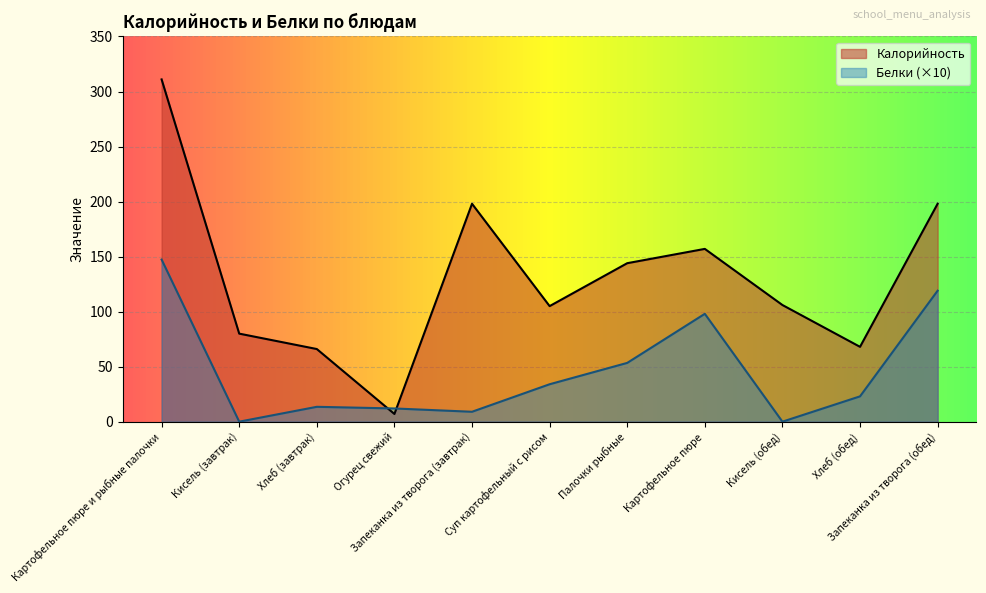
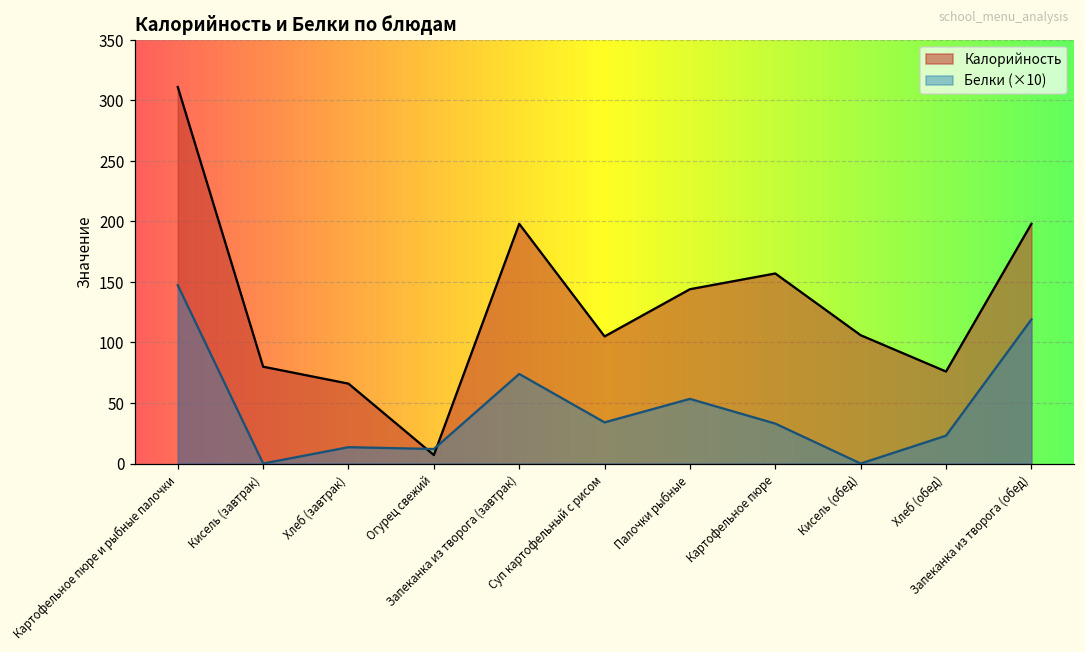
Белки (×10), Запеканка из творога (завтрак): 9 -> 74
Белки (×10), Картофельное пюре: 98 -> 33
Калорийность, Хлеб (обед): 68 -> 76
